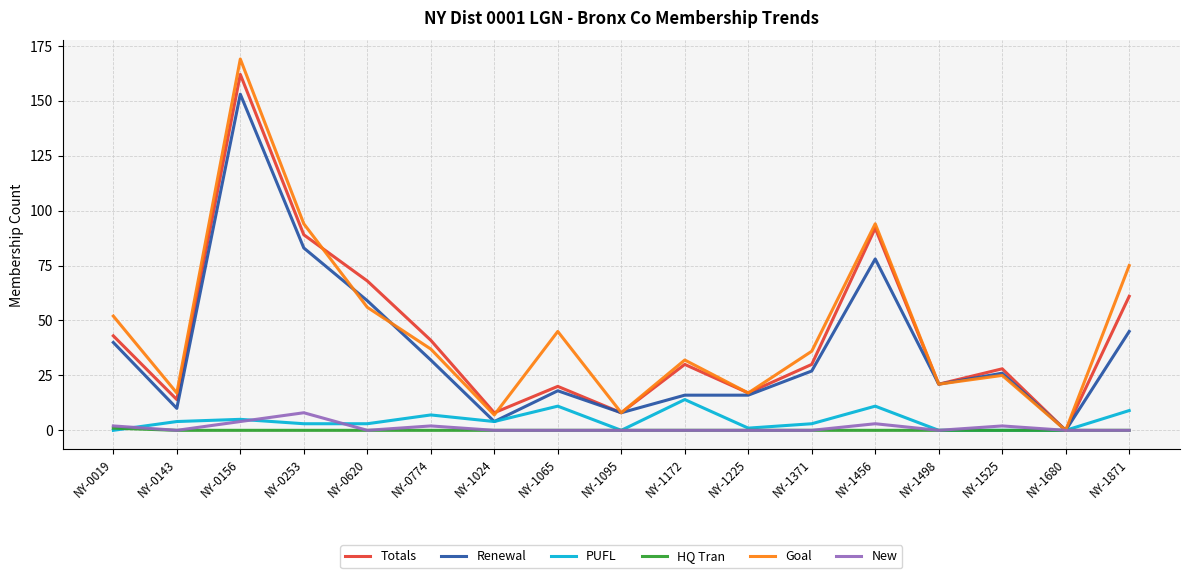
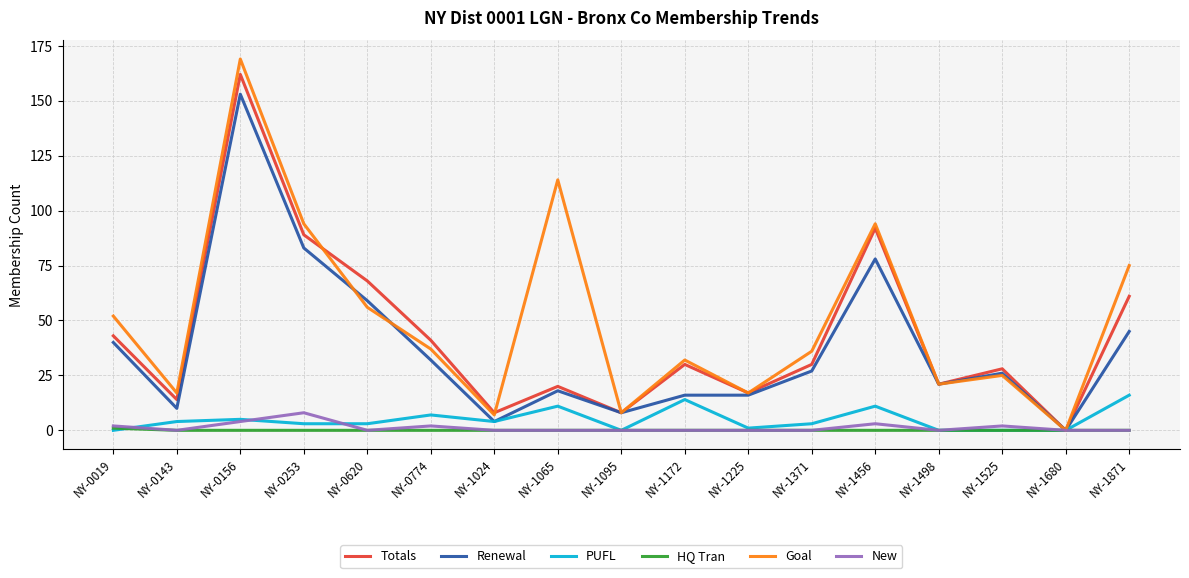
Goal, NY-1065: 45 -> 114
PUFL, NY-1871: 9 -> 16
